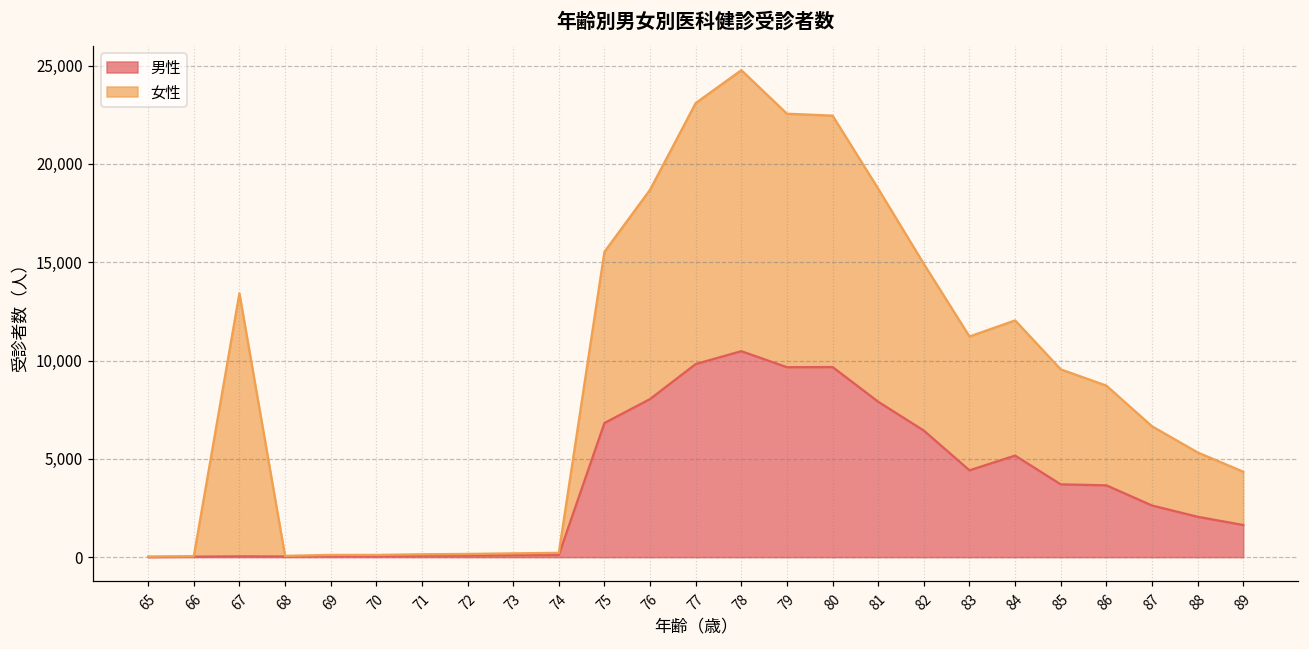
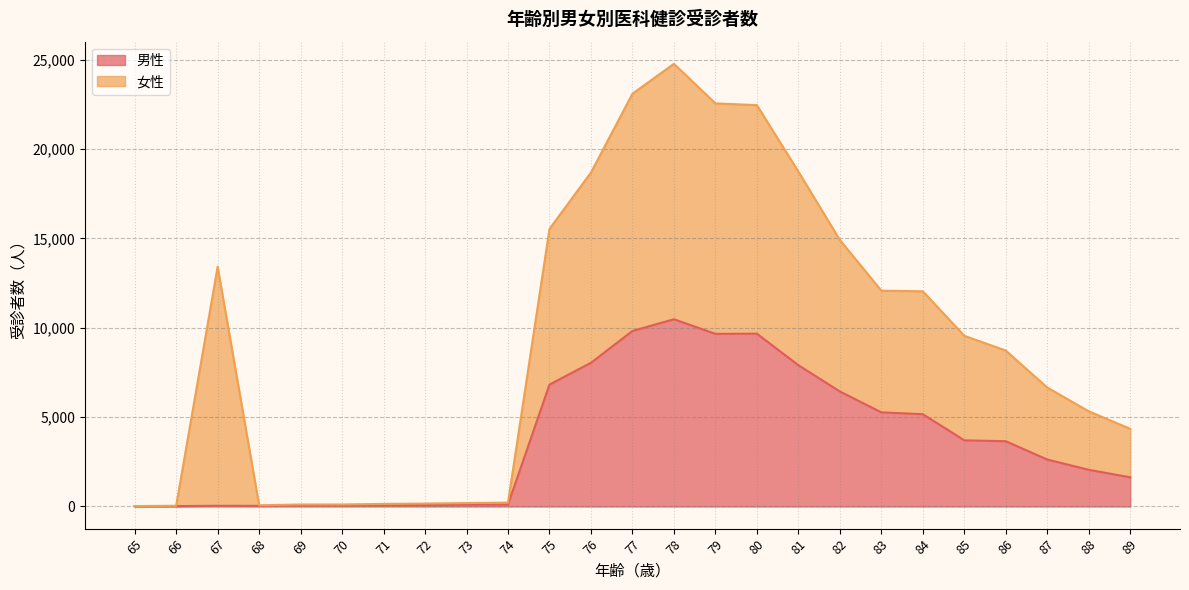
男性, 83: 4,400 -> 5,300
